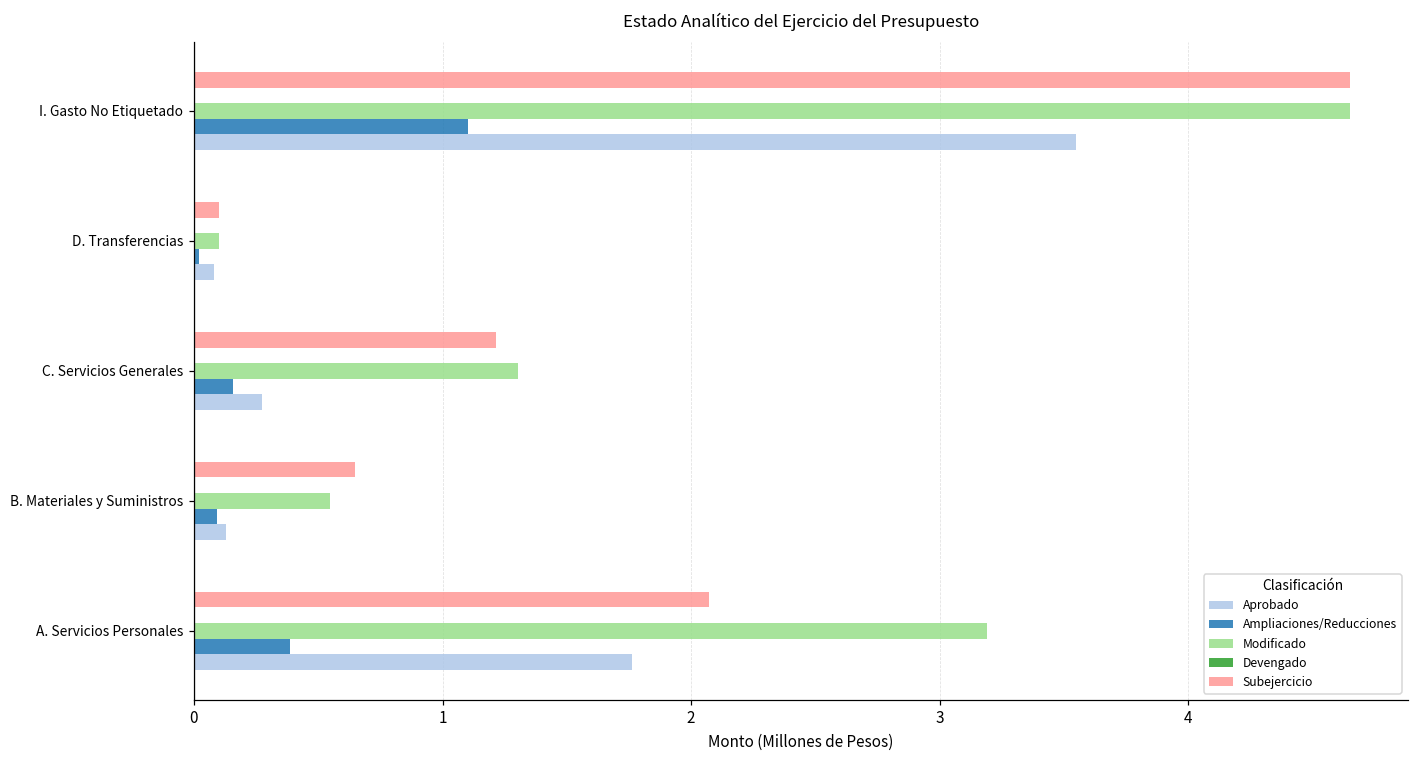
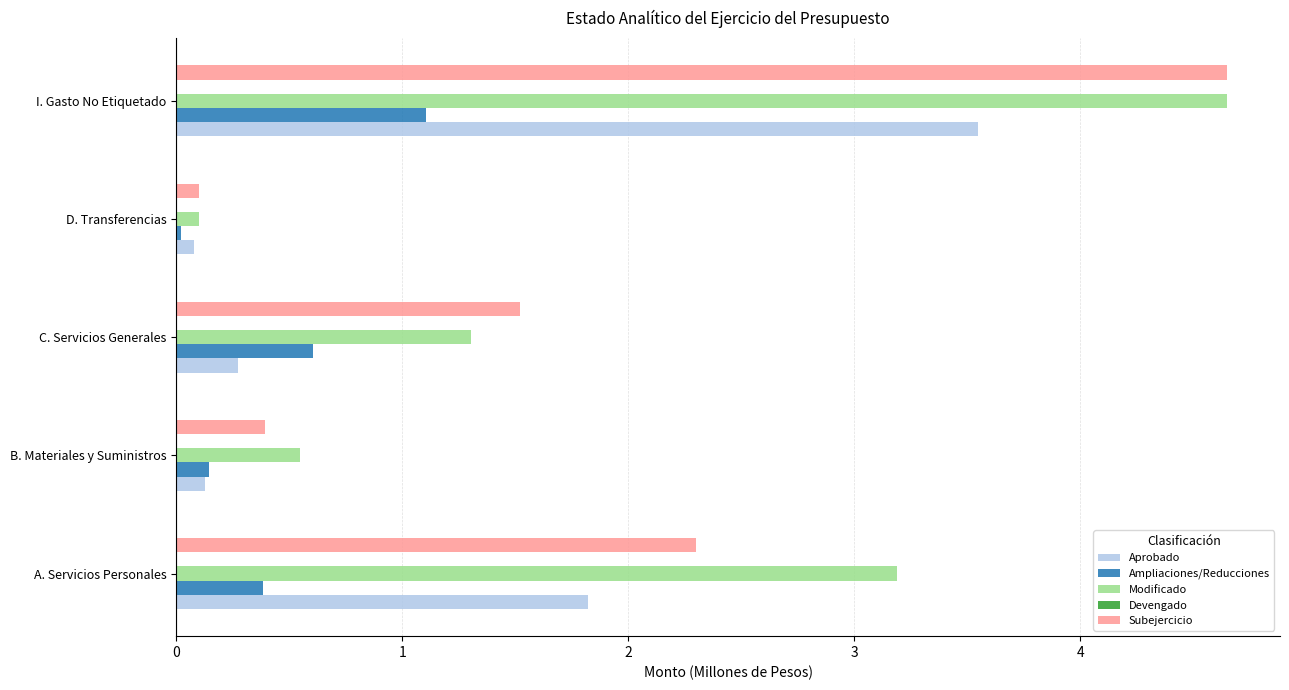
Subejercicio, C. Servicios Generales: 1.22 -> 1.52
Ampliaciones/Reducciones, C. Servicios Generales: 0.16 -> 0.60
Subejercicio, B. Materiales y Suministros: 0.65 -> 0.39
Ampliaciones/Reducciones, B. Materiales y Suministros: 0.09 -> 0.14
Subejercicio, A. Servicios Personales: 2.07 -> 2.30
Aprobado, A. Servicios Personales: 1.76 -> 1.82
